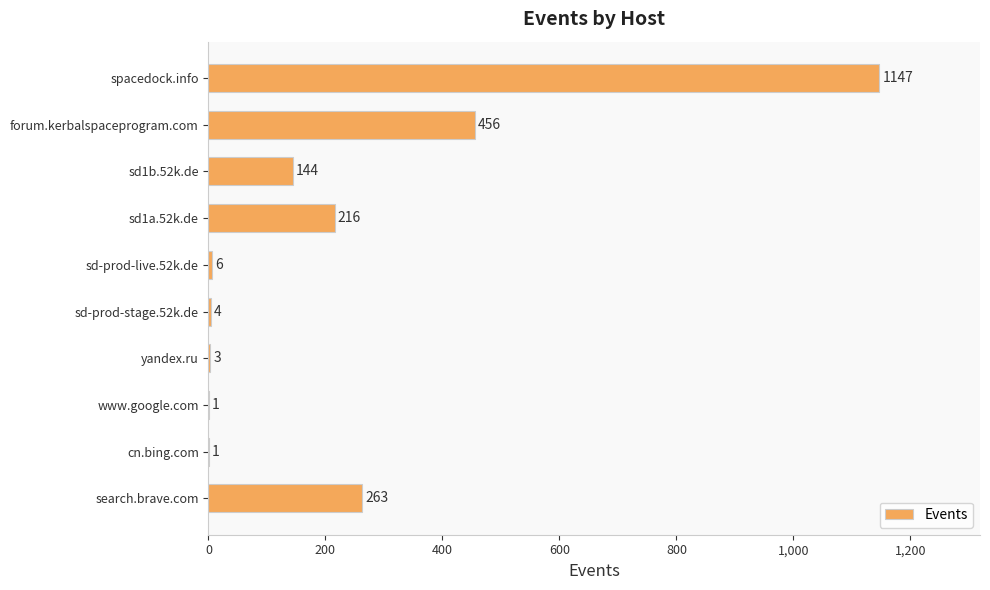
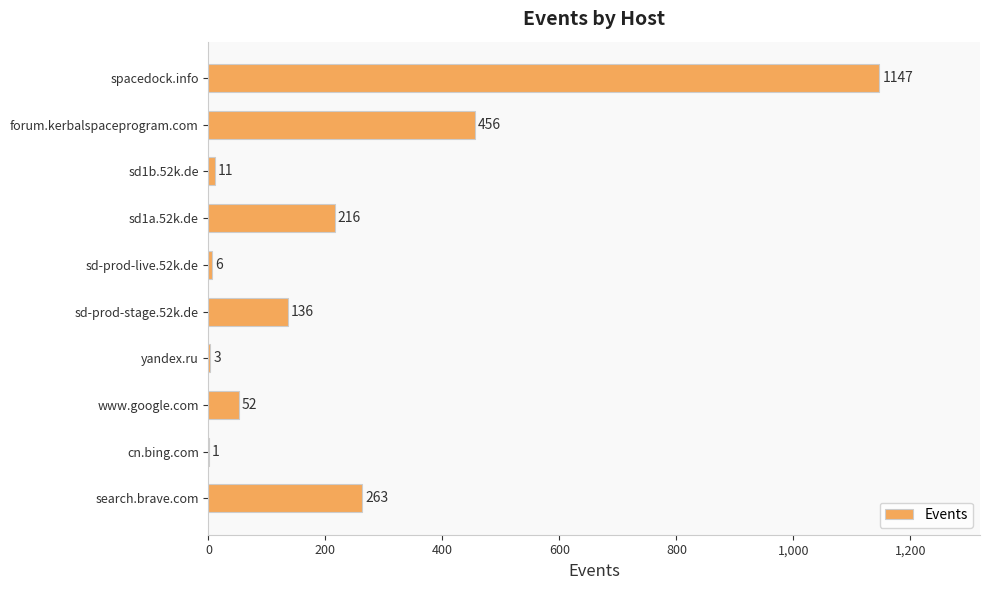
sd1b.52k.de: 144 -> 11
sd-prod-stage.52k.de: 4 -> 136
www.google.com: 1 -> 52
